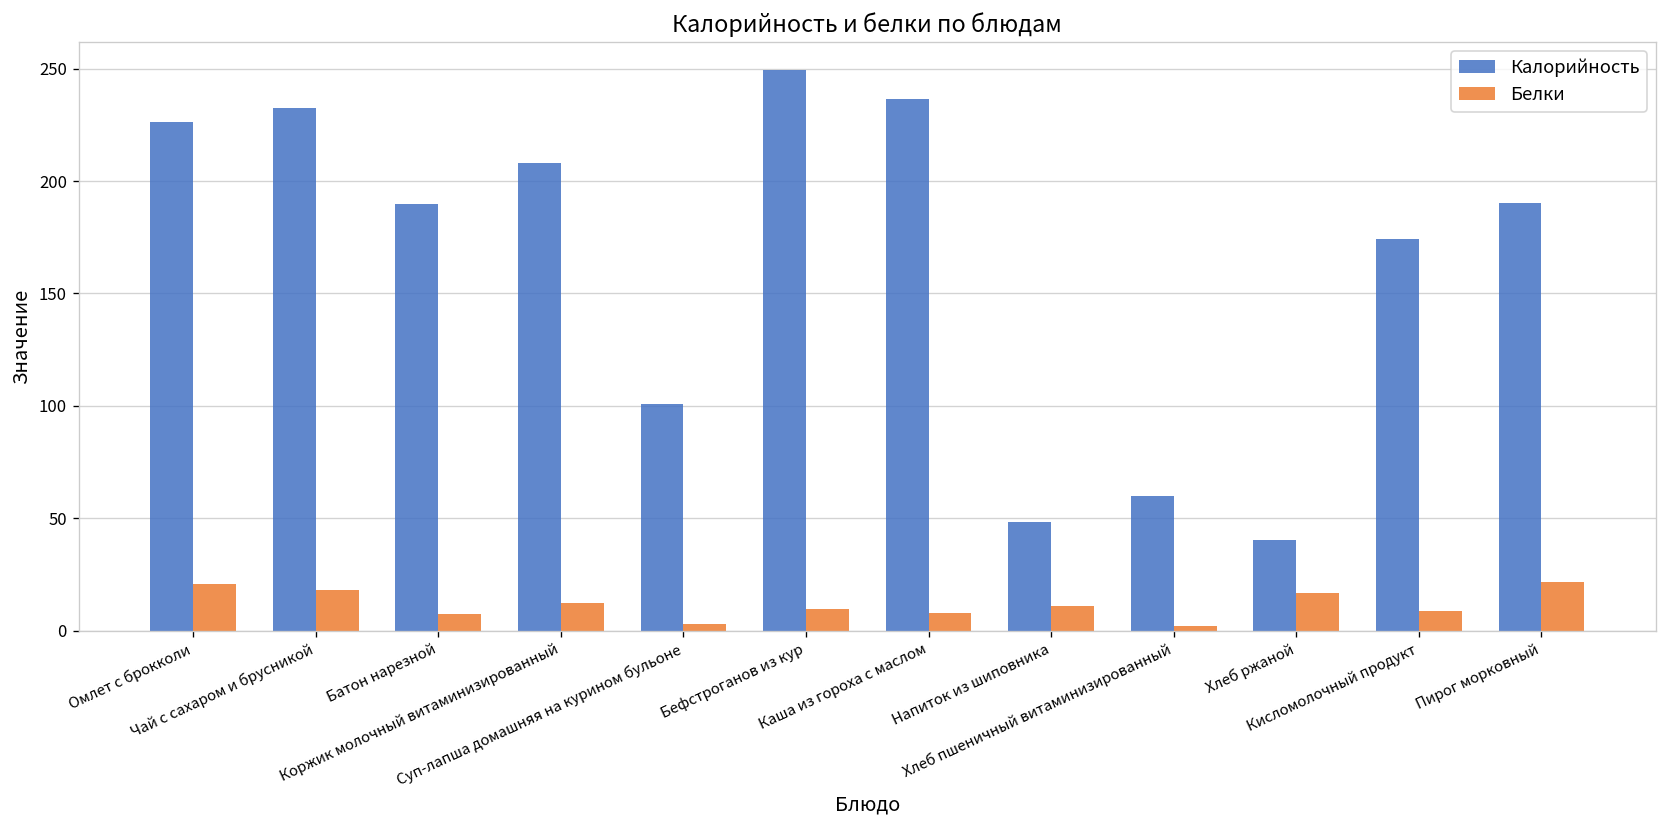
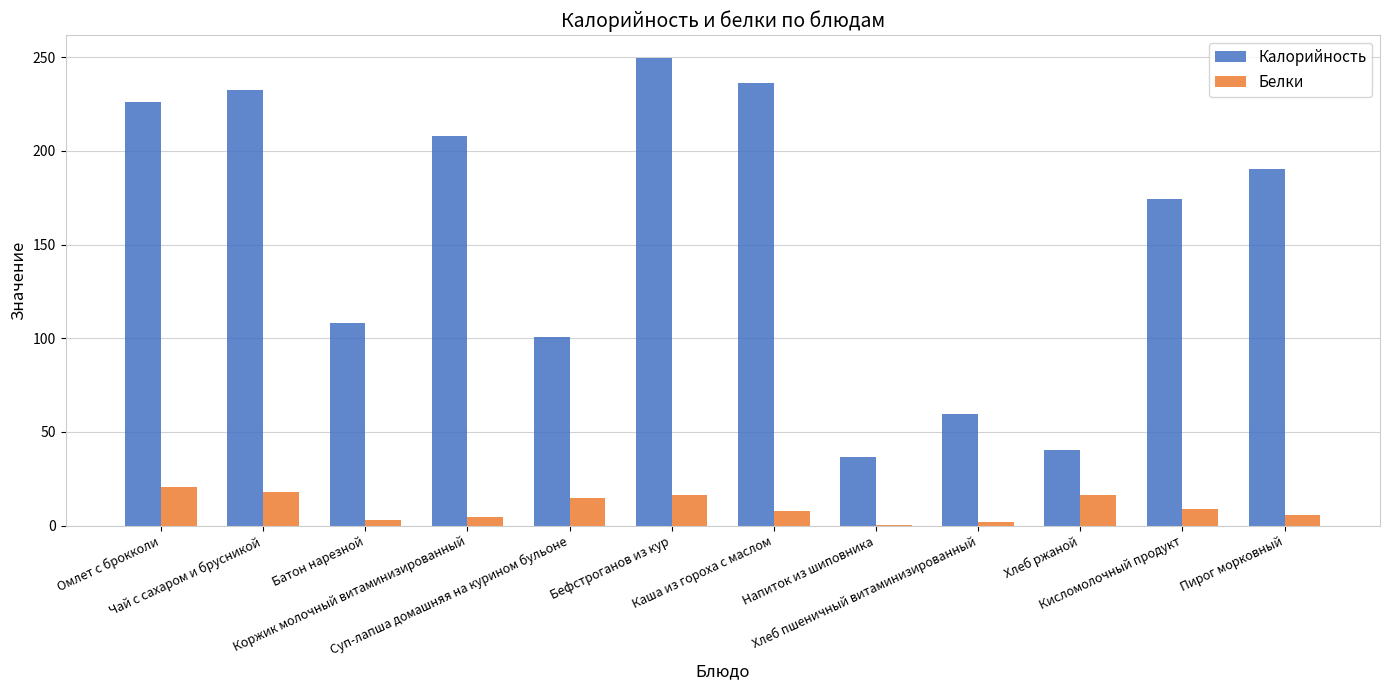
Калорийность, Батон нарезной: 190 -> 108
Белки, Батон нарезной: 7 -> 3
Белки, Коржик молочный витаминизированный: 12 -> 5
Белки, Суп-лапша домашняя на курином бульоне: 3 -> 15
Белки, Бефстроганов из кур: 10 -> 16
Калорийность, Напиток из шиповника: 48 -> 37
Белки, Напиток из шиповника: 11 -> 0
Белки, Пирог морковный: 21 -> 6
